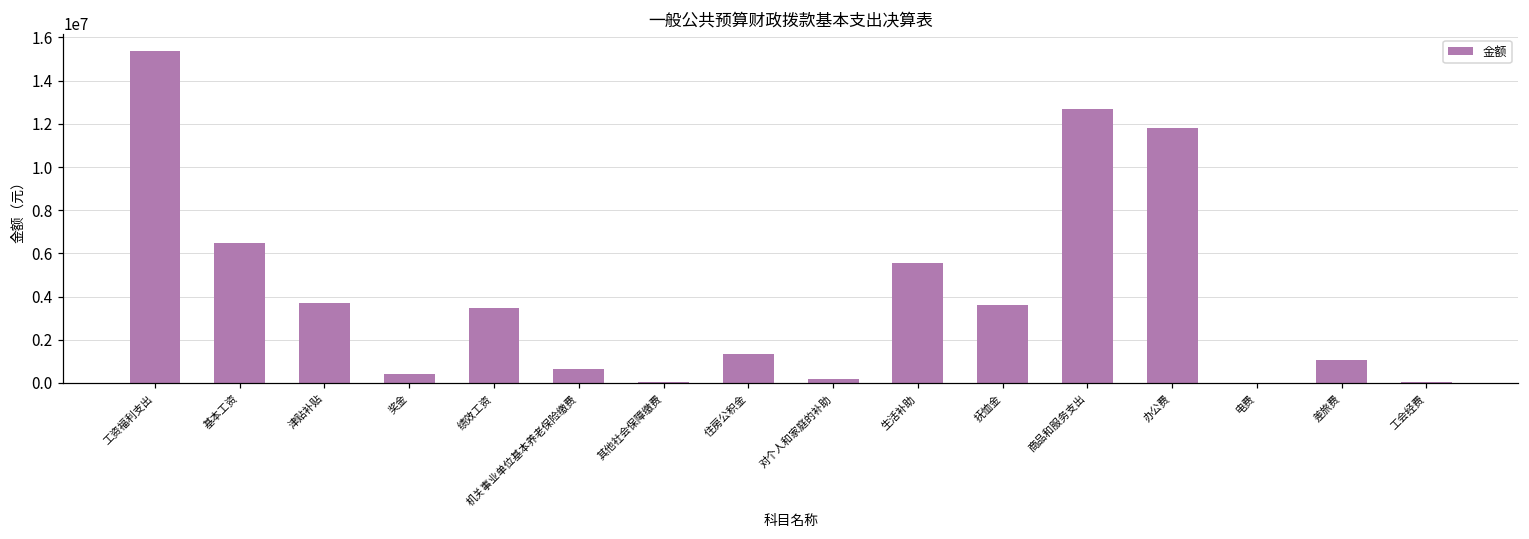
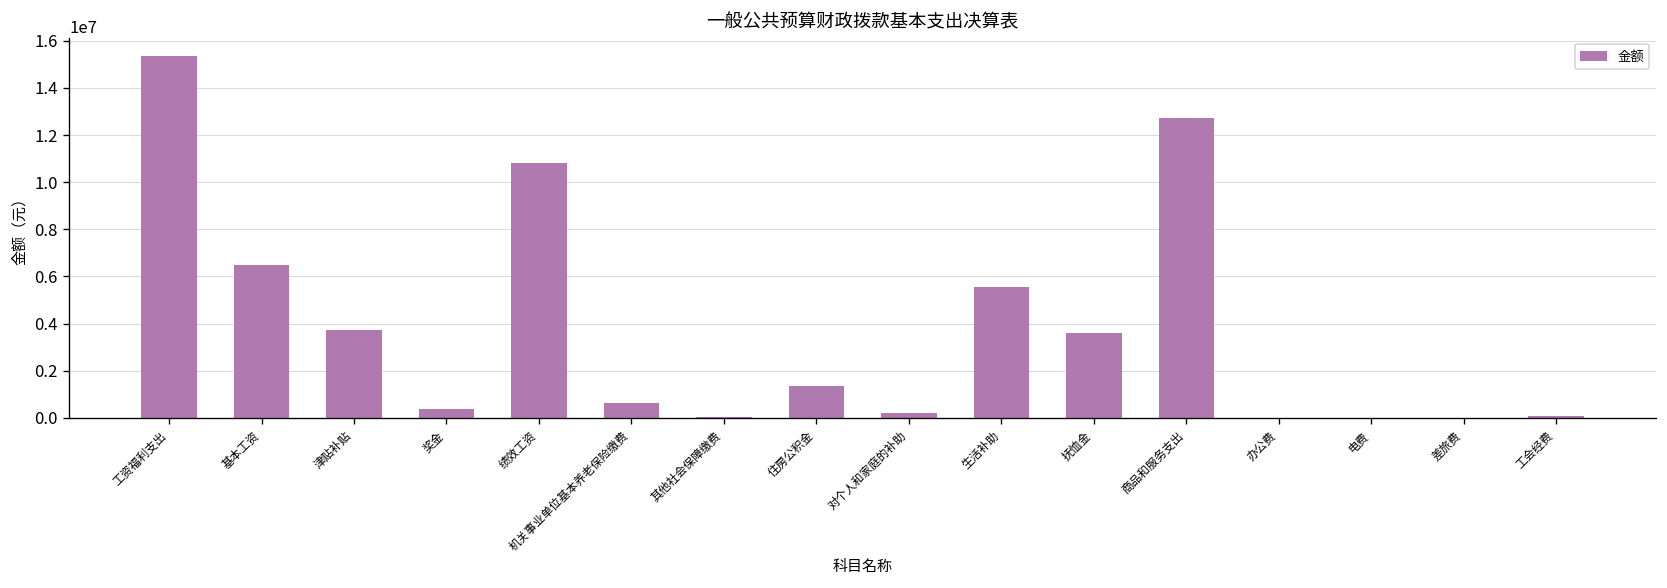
绩效工资: 3500000 -> 10800000
办公费: 11800000 -> 0
差旅费: 1000000 -> 0
